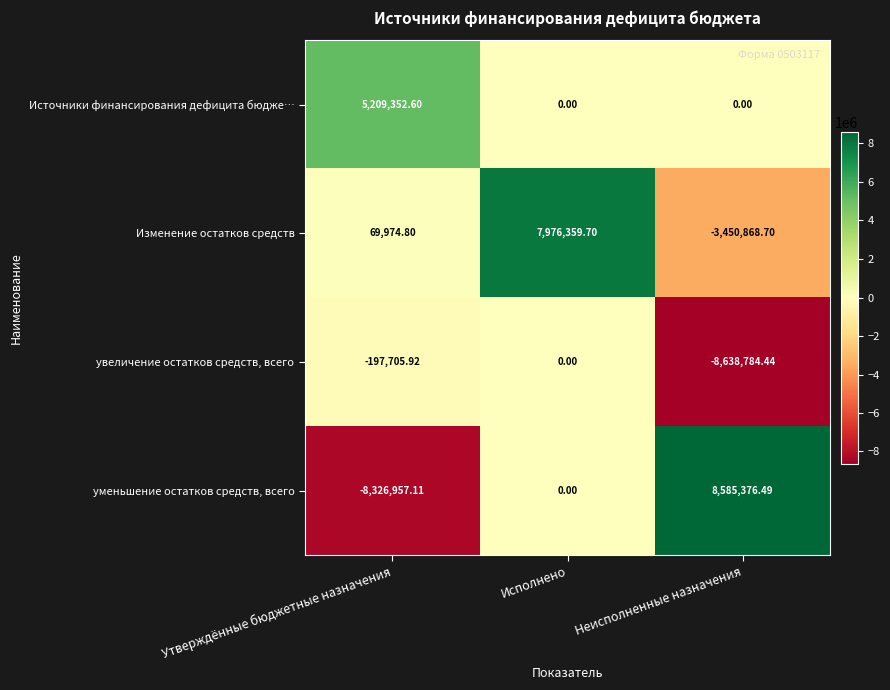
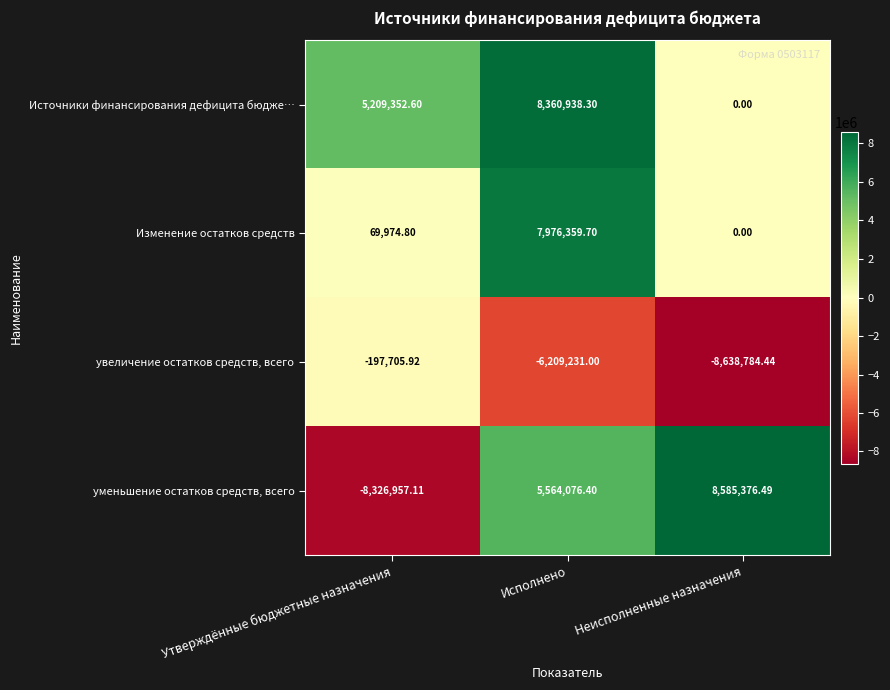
Источники финансирования дефицита бюдже…, Исполнено: 0.00 -> 8,360,938.30
Изменение остатков средств, Неисполненные назначения: -3,450,868.70 -> 0.00
увеличение остатков средств, всего, Исполнено: 0.00 -> -6,209,231.00
уменьшение остатков средств, всего, Исполнено: 0.00 -> 5,564,076.40
